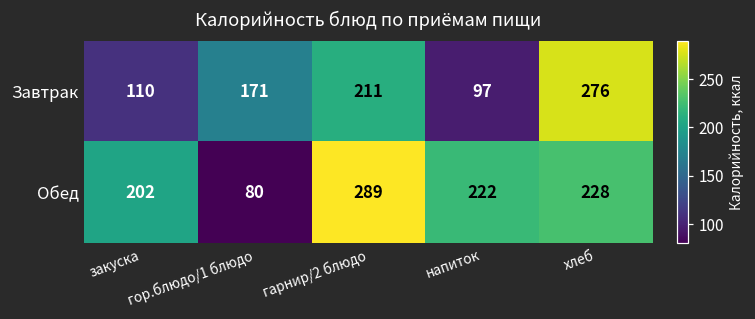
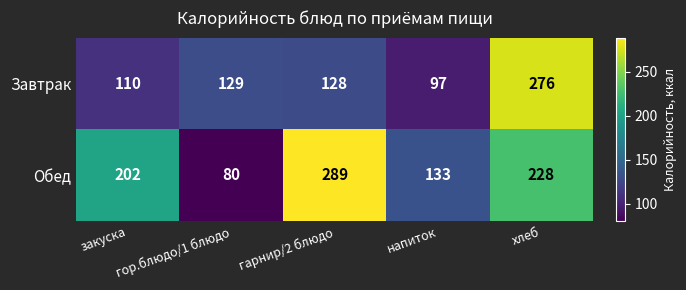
Завтрак, гор.блюдо/1 блюдо: 171 -> 129
Завтрак, гарнир/2 блюдо: 211 -> 128
Обед, напиток: 222 -> 133
